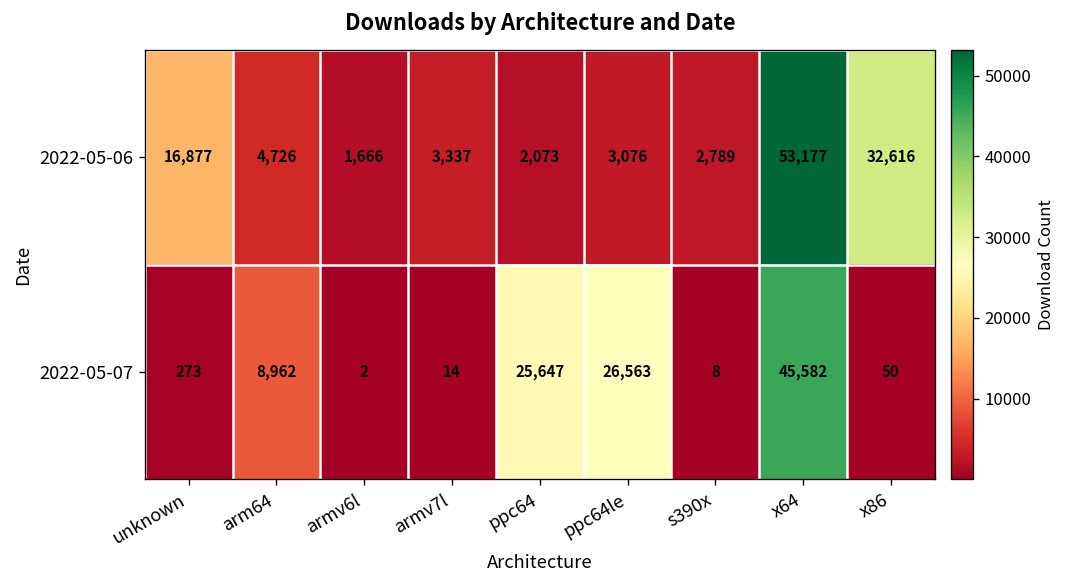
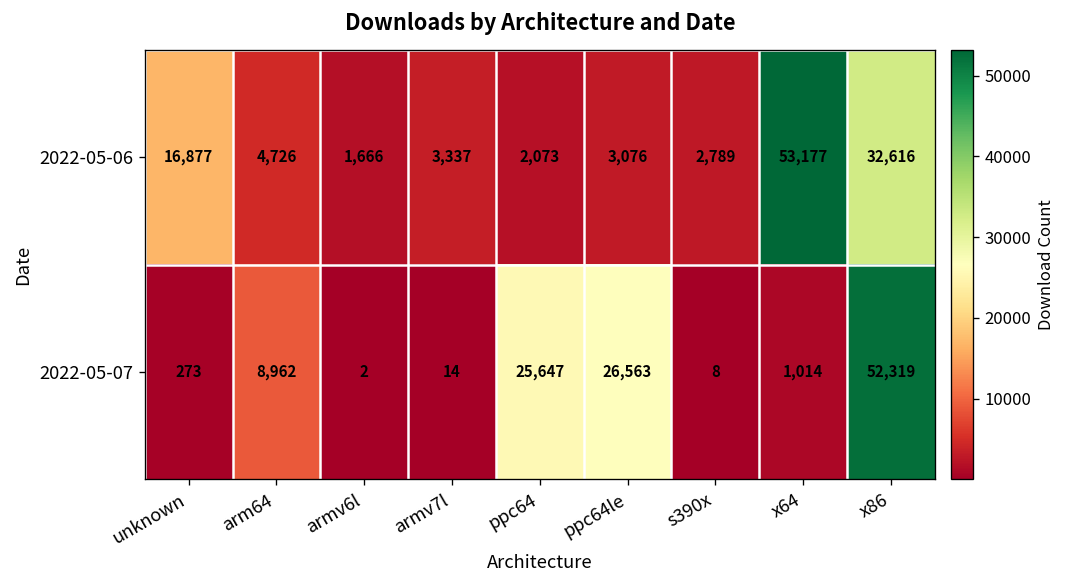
2022-05-07, x64: 45,582 -> 1,014
2022-05-07, x86: 50 -> 52,319
